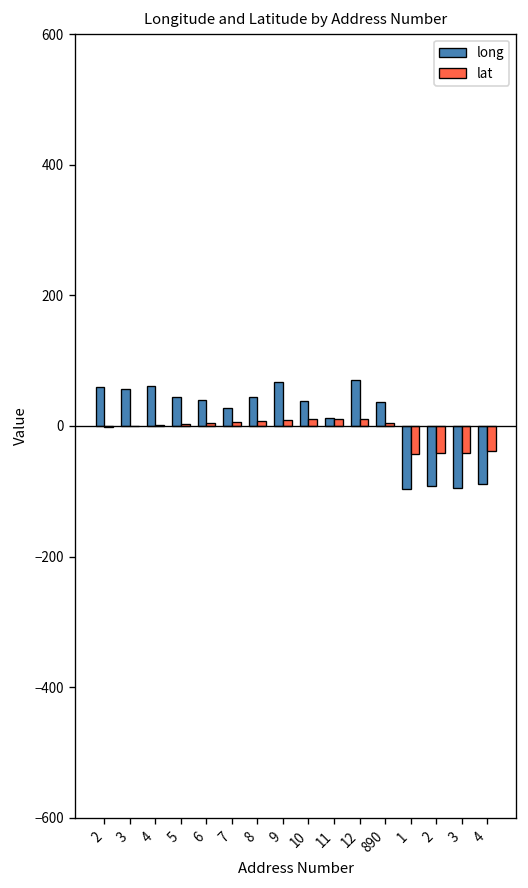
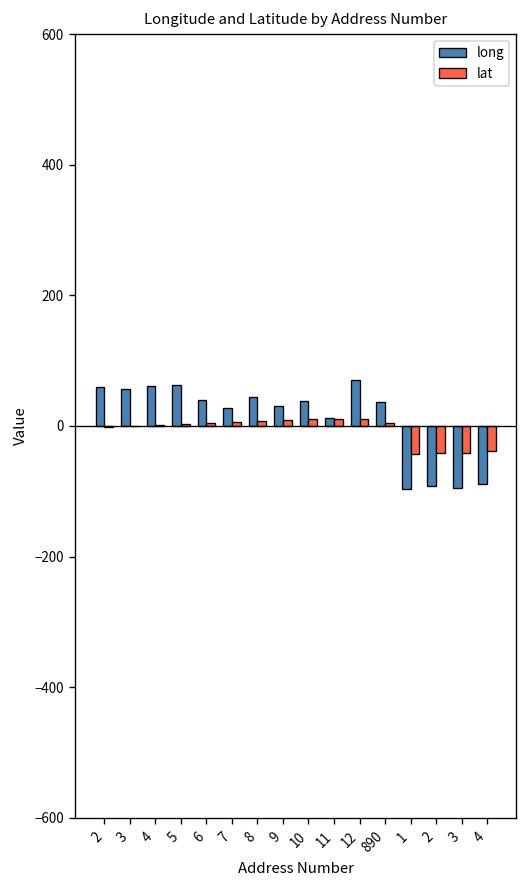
long, 5: 40 -> 60
long, 9: 70 -> 30
